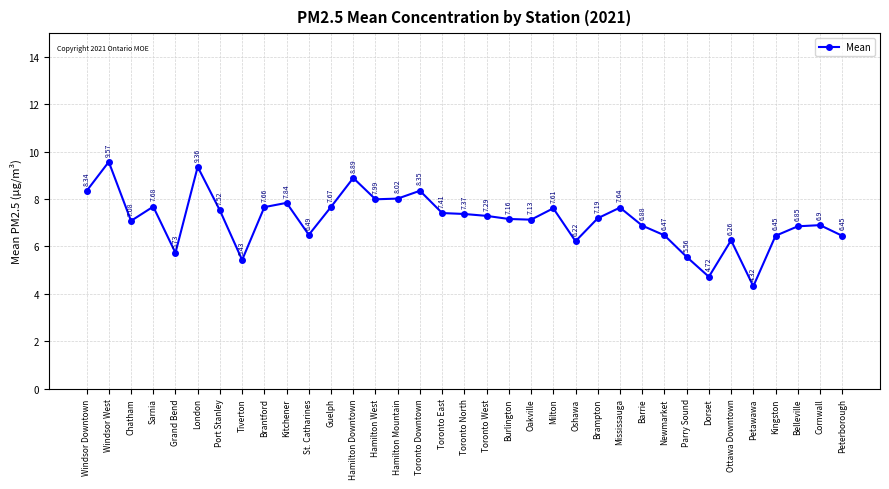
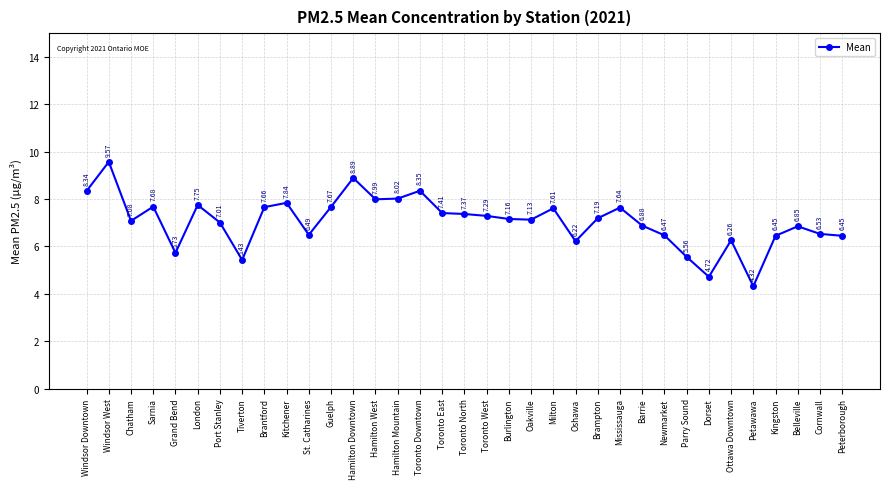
London: 9.36 -> 7.75
Port Stanley: 7.52 -> 7.01
Cornwall: 6.9 -> 6.53
